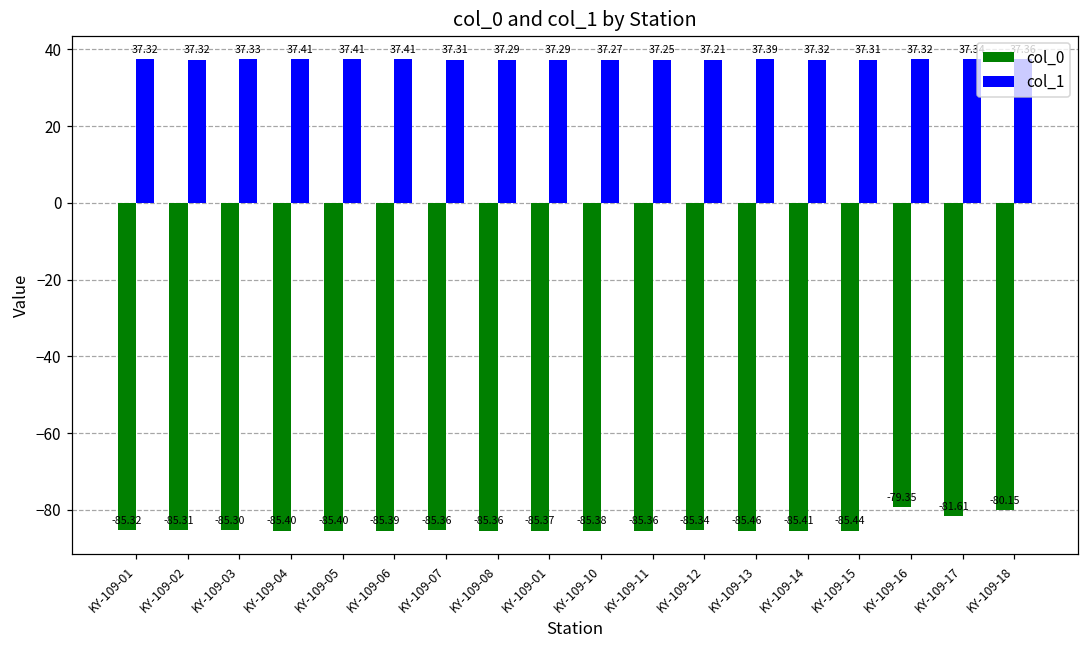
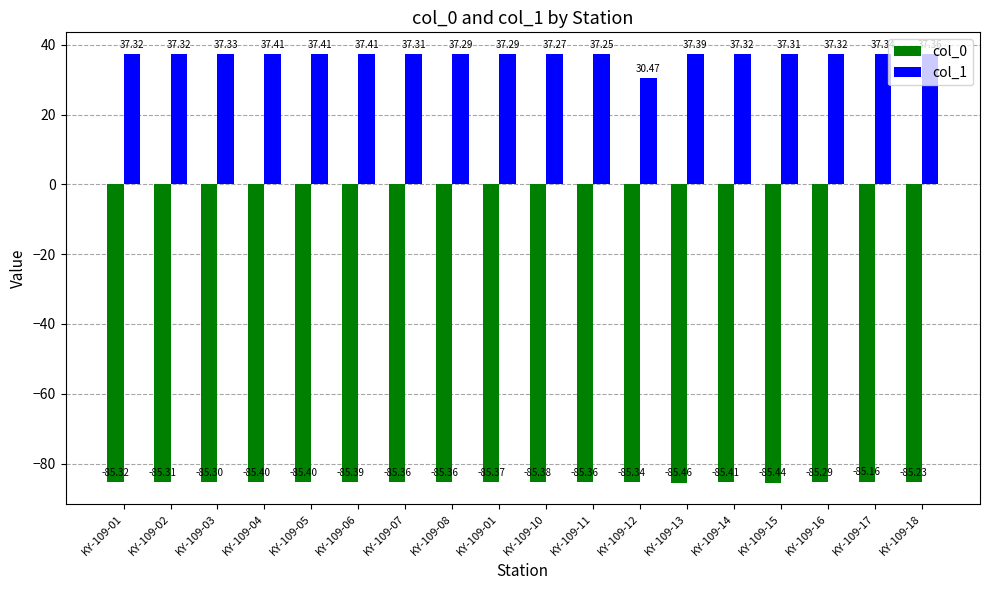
col_1, KY-109-12: 37.21 -> 30.47
col_0, KY-109-16: -79.35 -> -85.29
col_0, KY-109-17: -81.61 -> -85.16
col_0, KY-109-18: -80.15 -> -85.23
